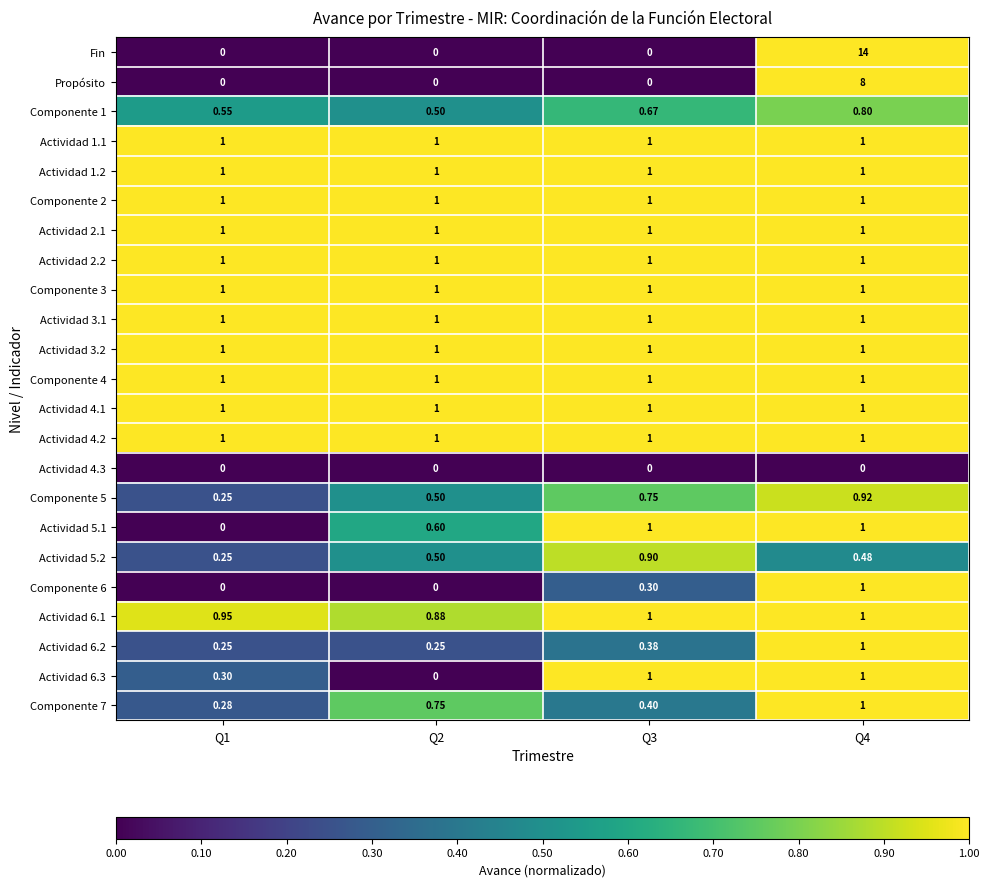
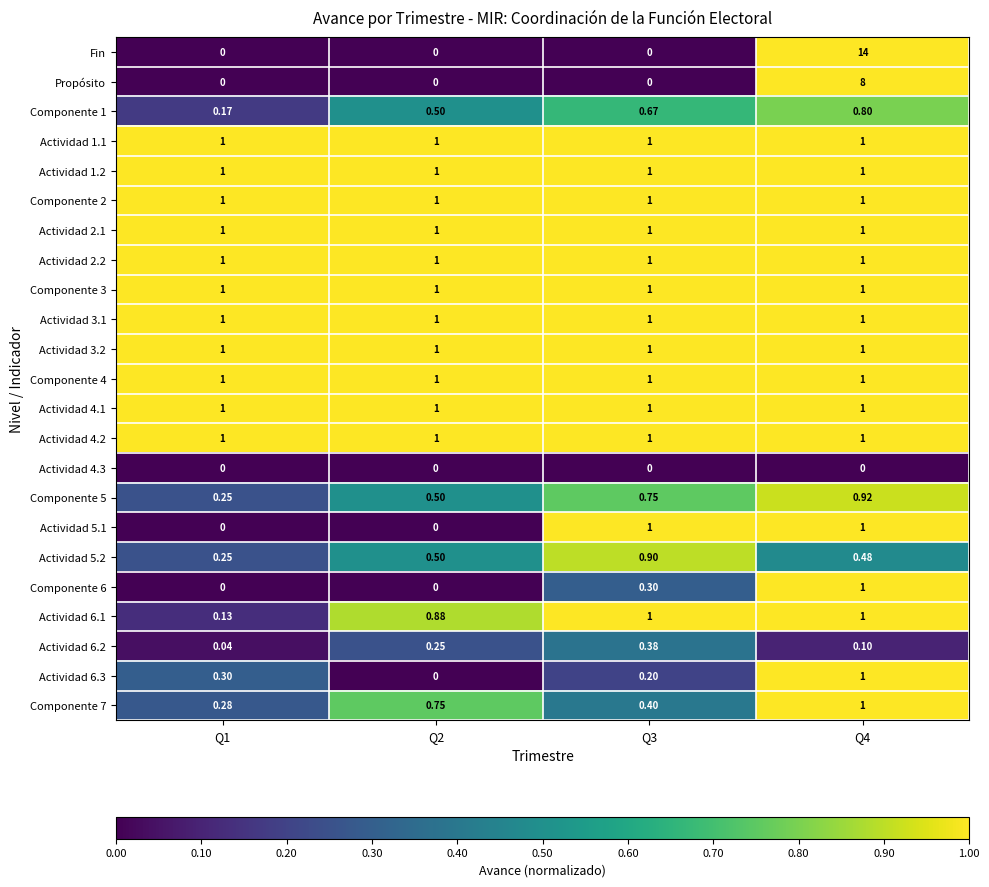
Componente 1, Q1: 0.55 -> 0.17
Actividad 5.1, Q2: 0.60 -> 0
Actividad 6.1, Q1: 0.95 -> 0.13
Actividad 6.2, Q1: 0.25 -> 0.04
Actividad 6.2, Q4: 1 -> 0.10
Actividad 6.3, Q3: 1 -> 0.20
